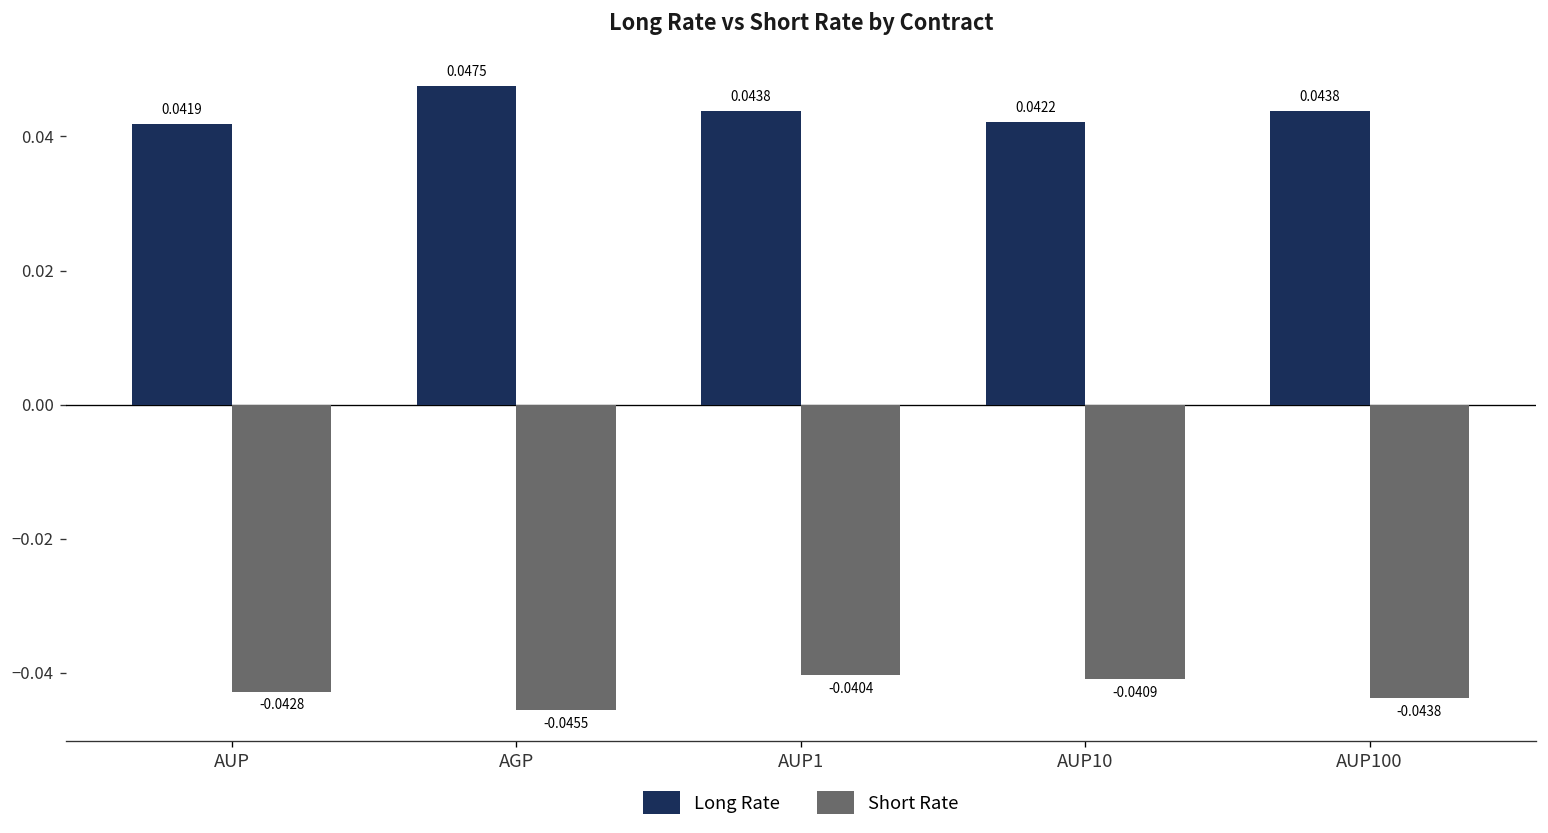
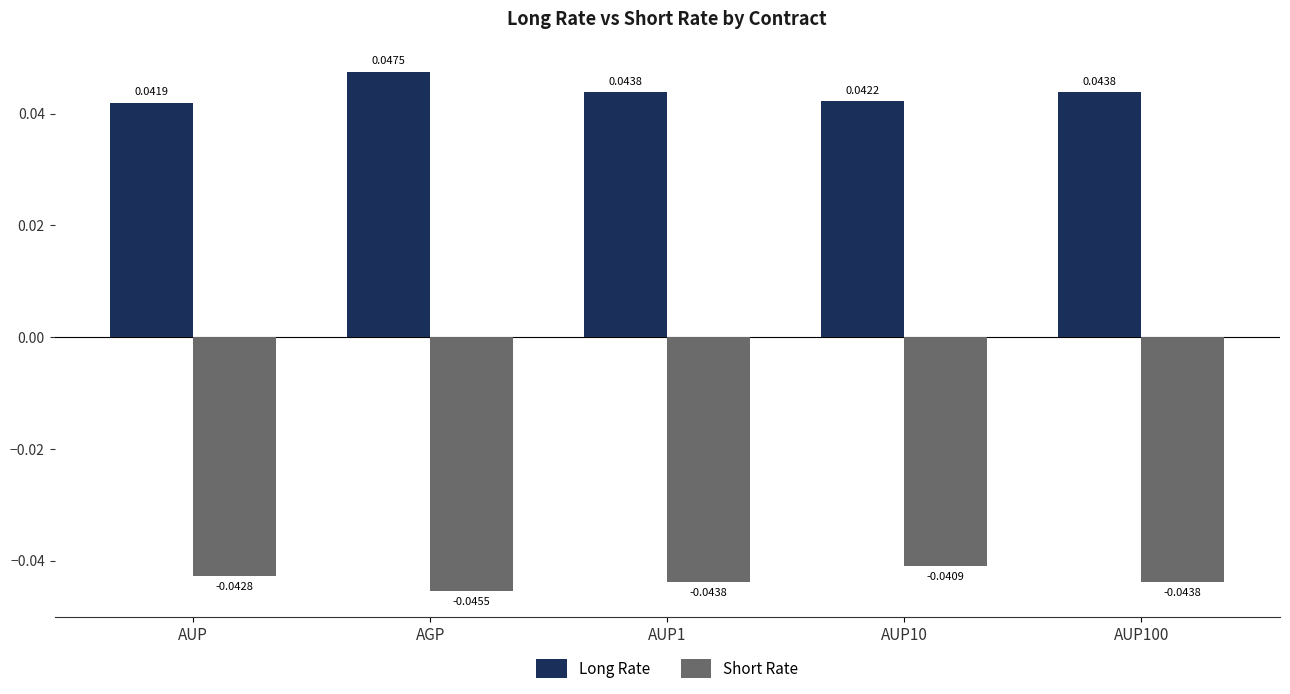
Short Rate, AUP1: -0.0404 -> -0.0438
